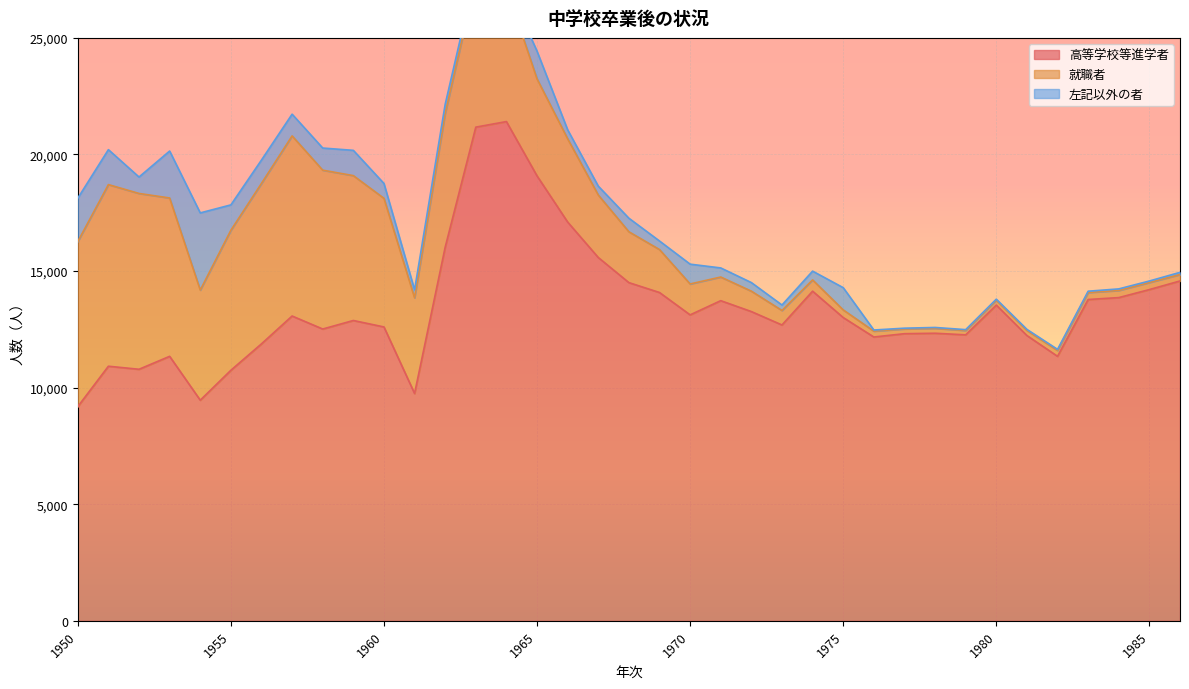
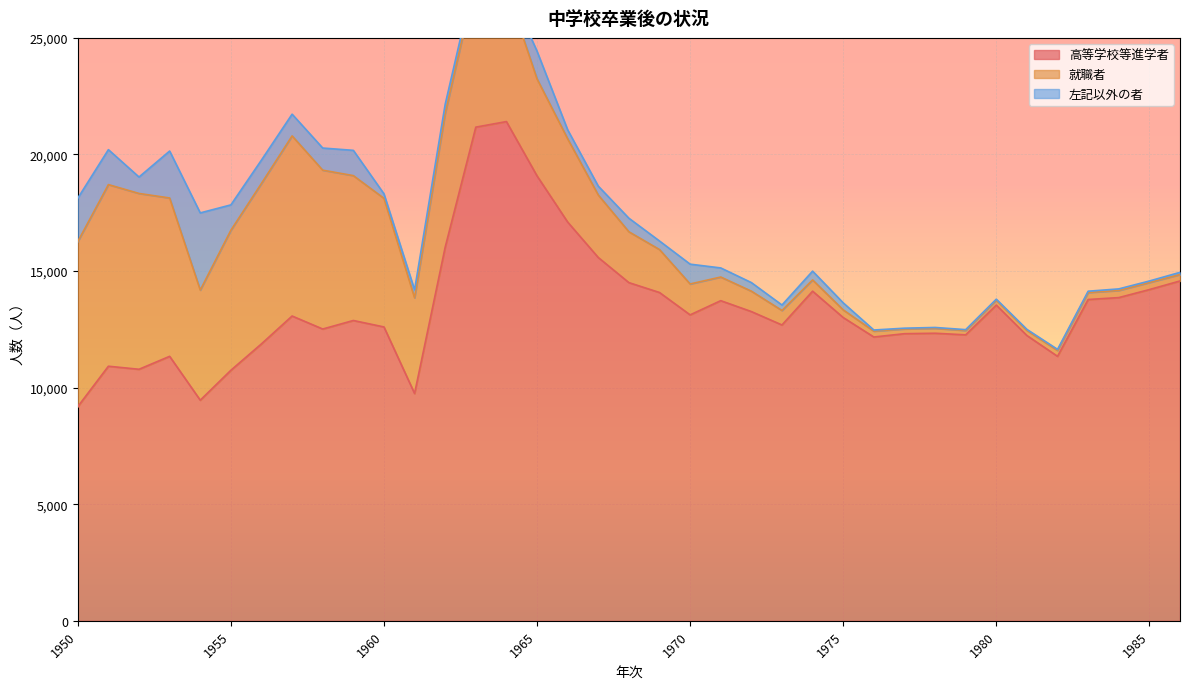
左記以外の者, 1960: 600 -> 200
左記以外の者, 1975: 1,000 -> 300
